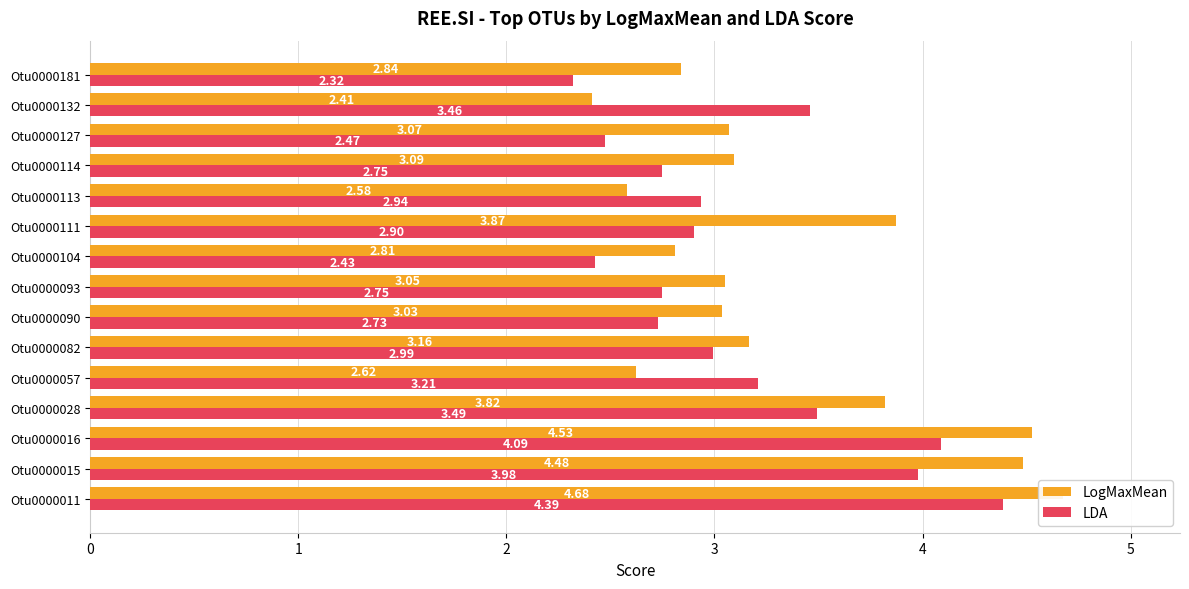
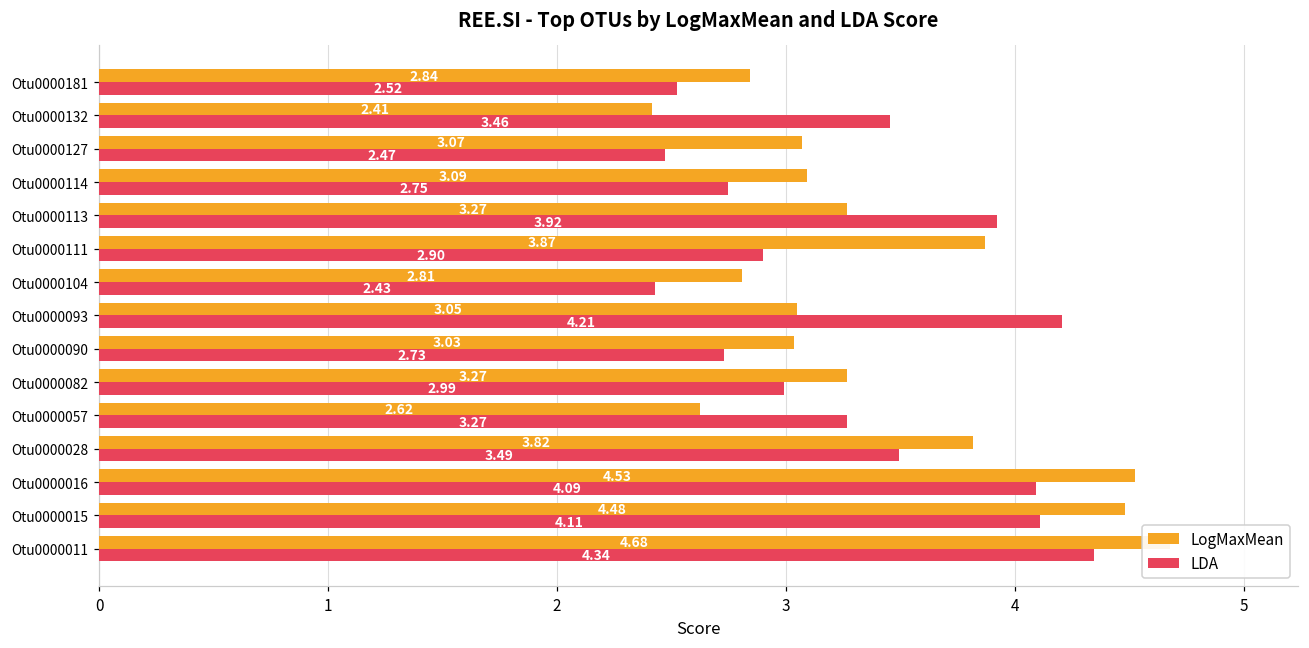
LDA, Otu0000181: 2.32 -> 2.52
LogMaxMean, Otu0000113: 2.58 -> 3.27
LDA, Otu0000113: 2.94 -> 3.92
LDA, Otu0000093: 2.75 -> 4.21
LogMaxMean, Otu0000082: 3.16 -> 3.27
LDA, Otu0000057: 3.21 -> 3.27
LDA, Otu0000015: 3.98 -> 4.11
LDA, Otu0000011: 4.39 -> 4.34
